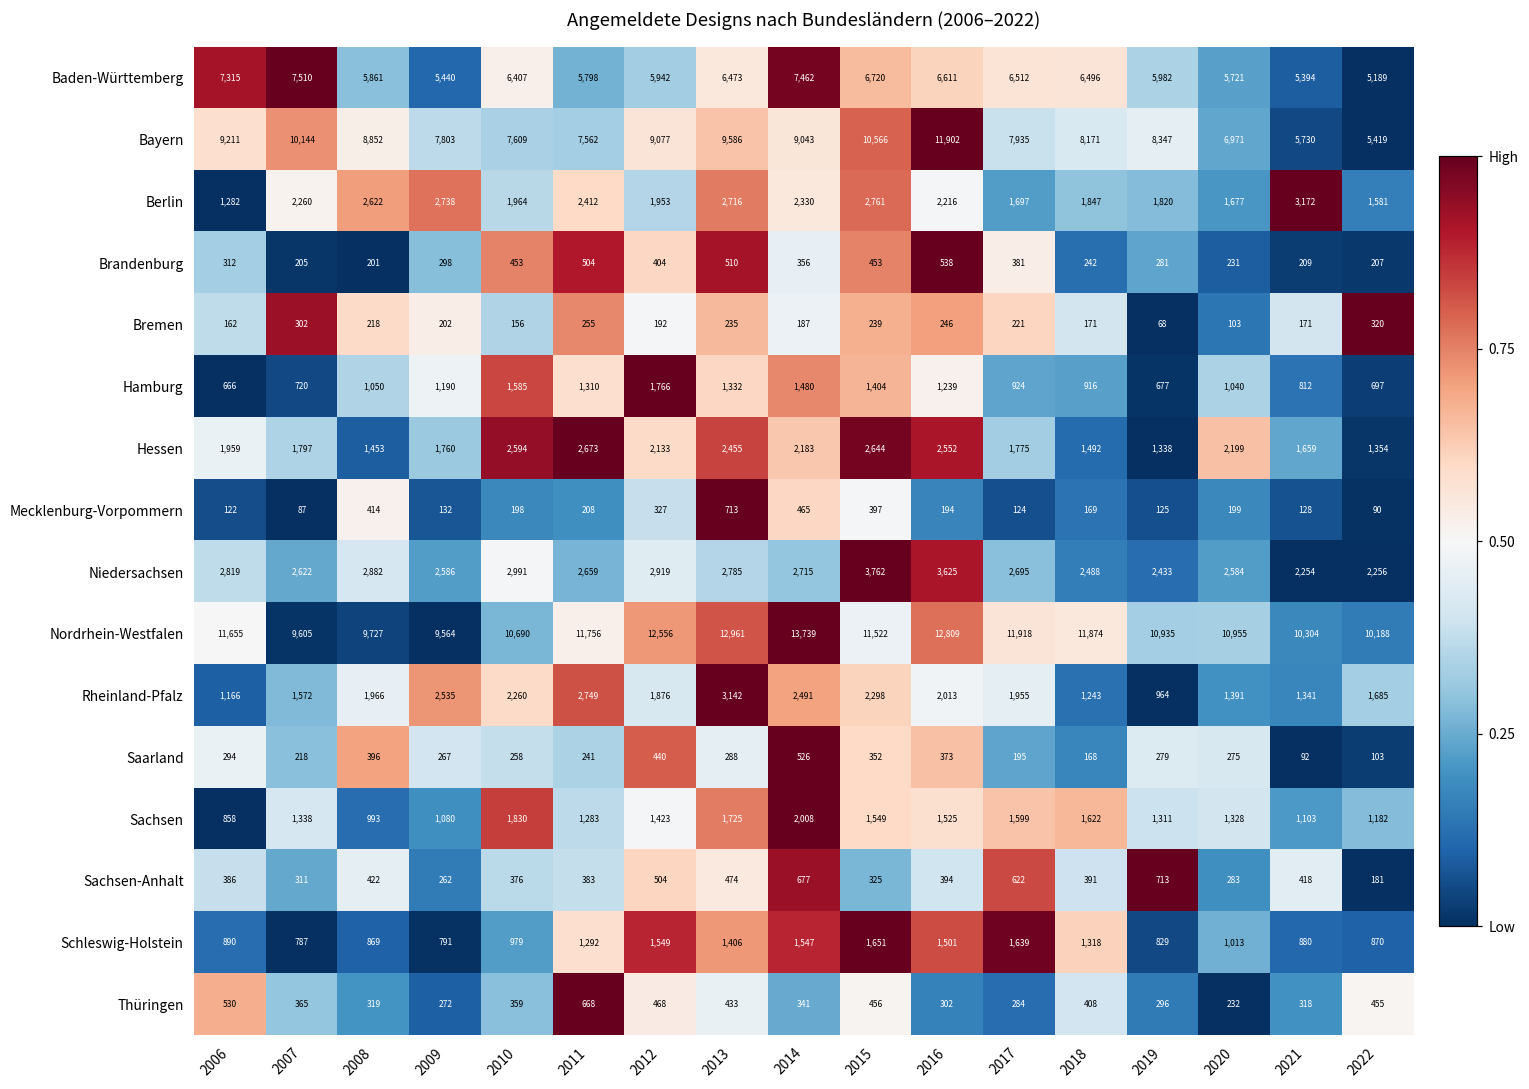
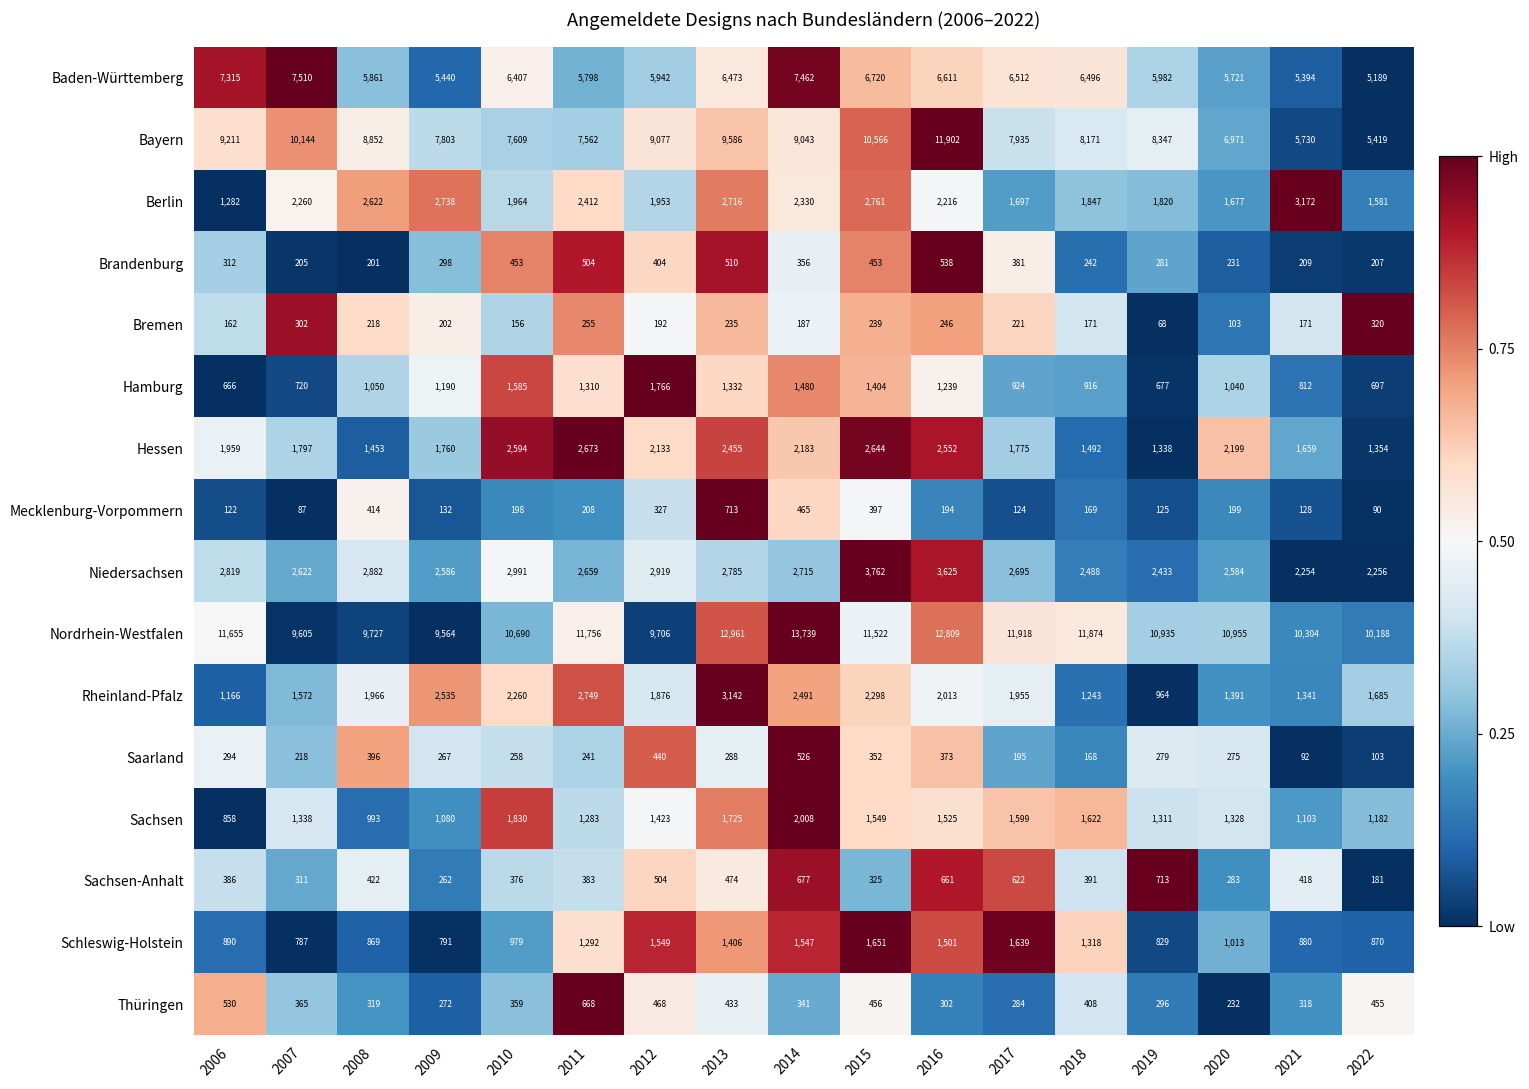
Nordrhein-Westfalen, 2012: 12,556 -> 9,706
Sachsen-Anhalt, 2016: 394 -> 661
